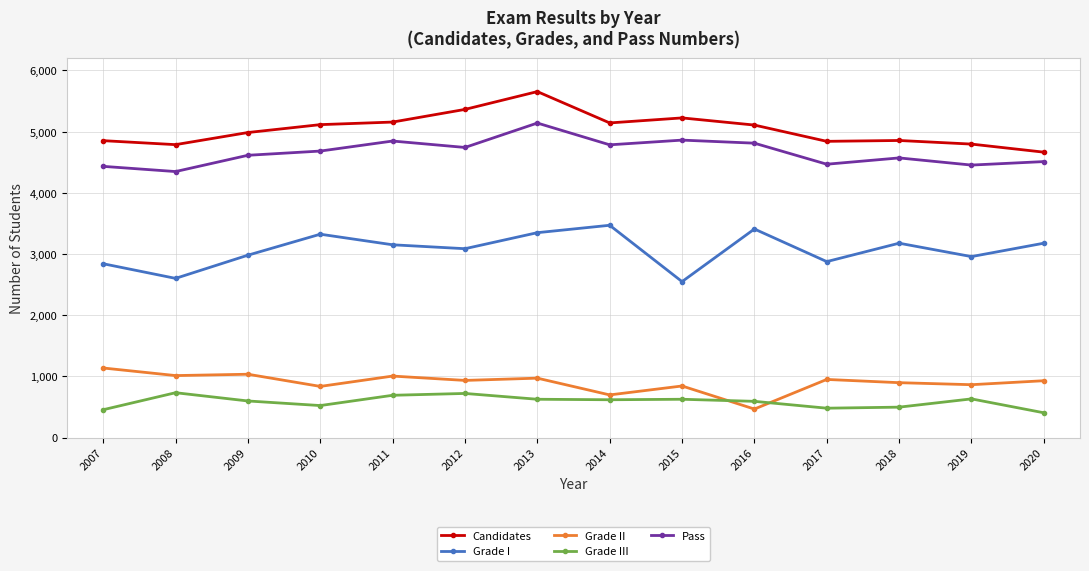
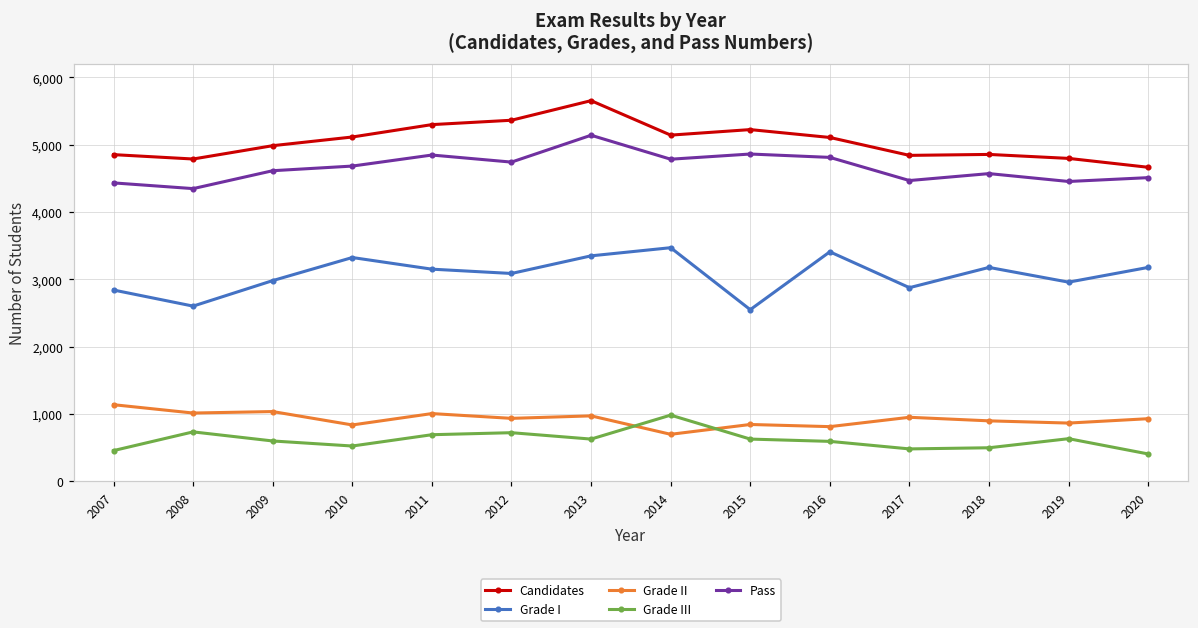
Candidates, 2011: 5,200 -> 5,300
Grade III, 2014: 600 -> 1,000
Grade II, 2016: 500 -> 800
